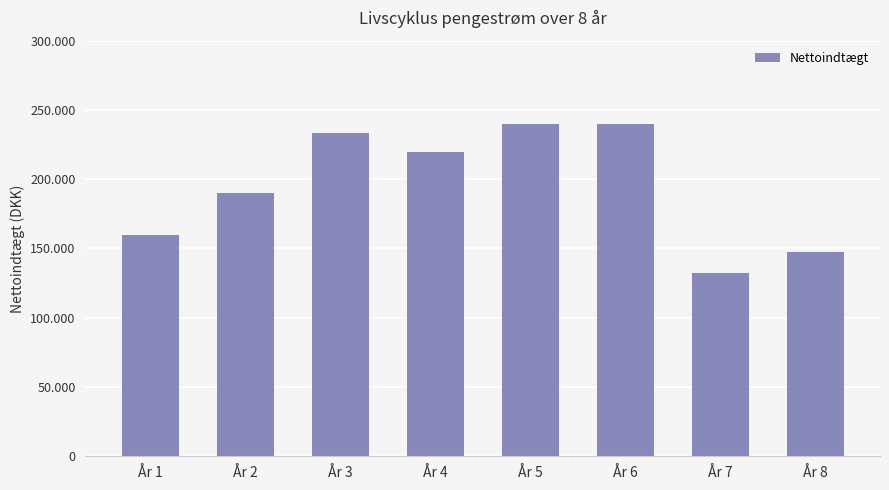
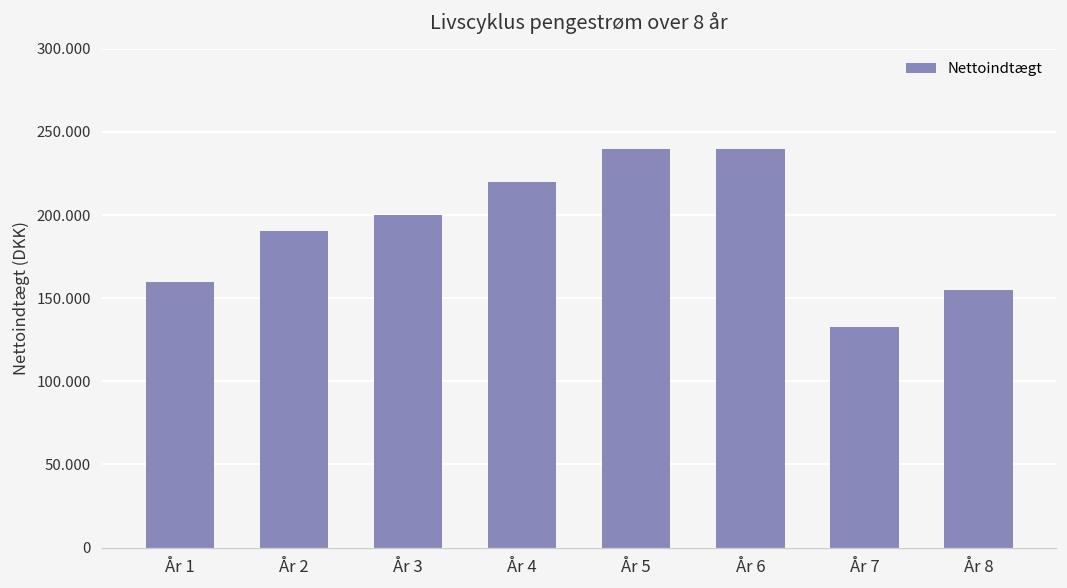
År 3: 233 -> 200
År 8: 148 -> 155
